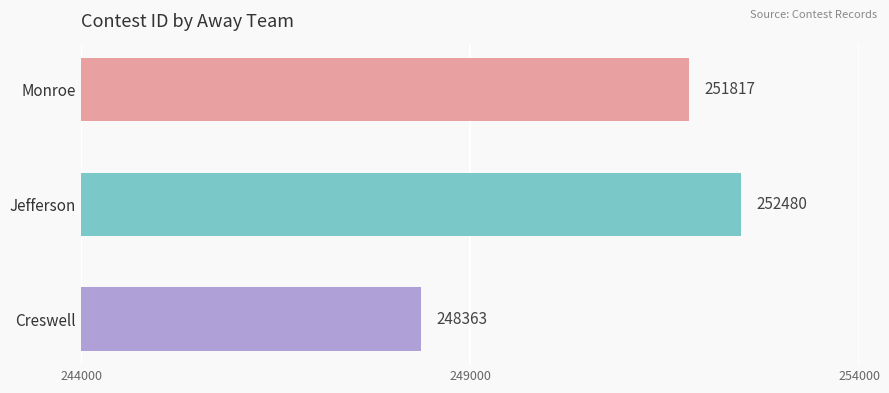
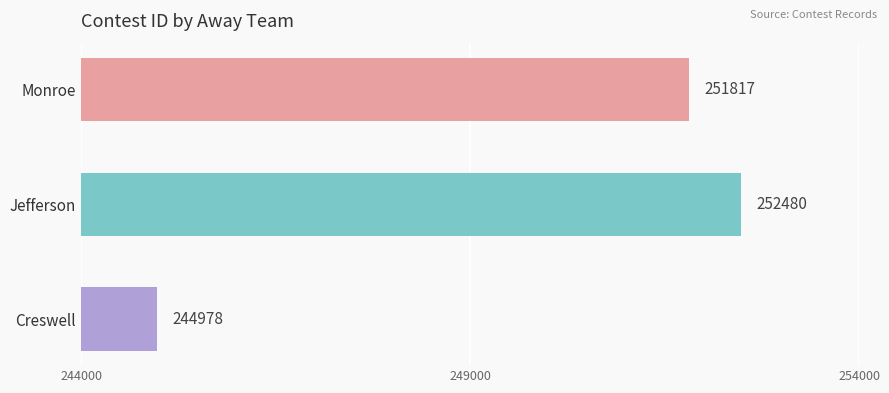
Creswell: 248363 -> 244978
